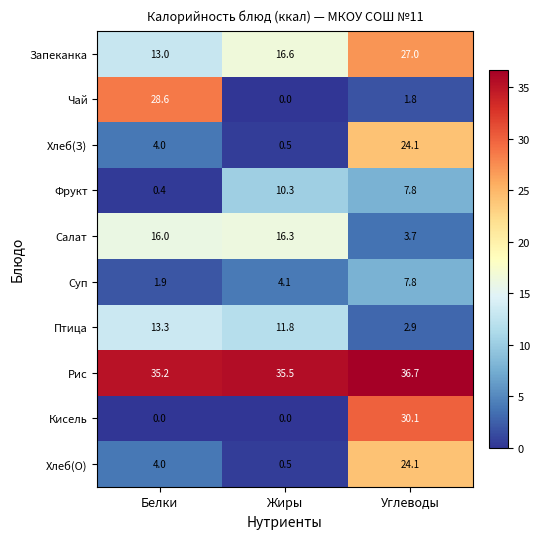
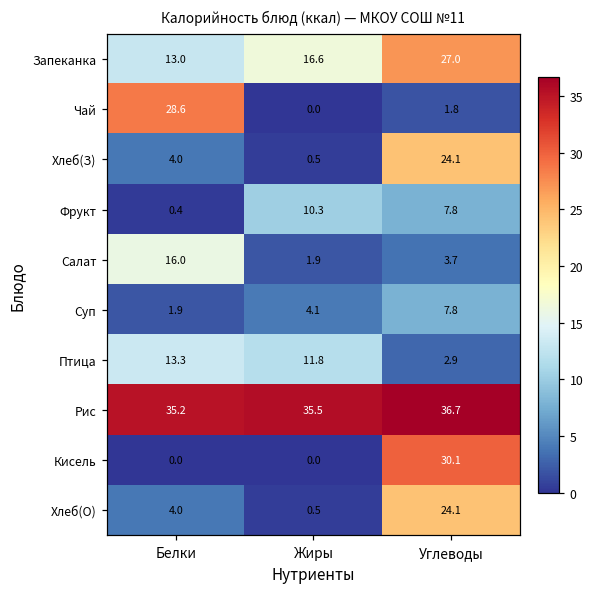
Салат, Жиры: 16.3 -> 1.9
